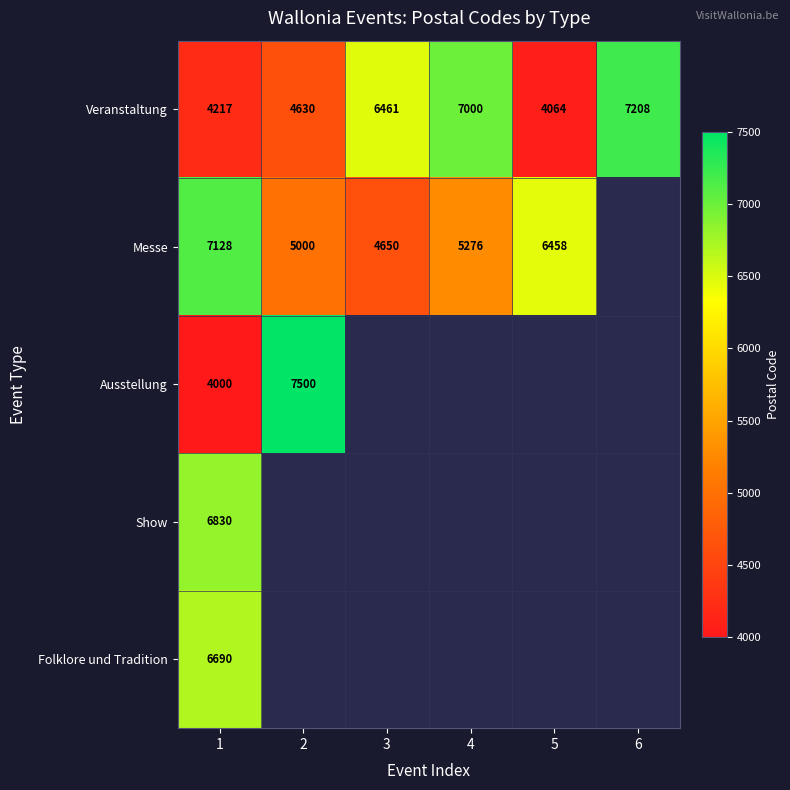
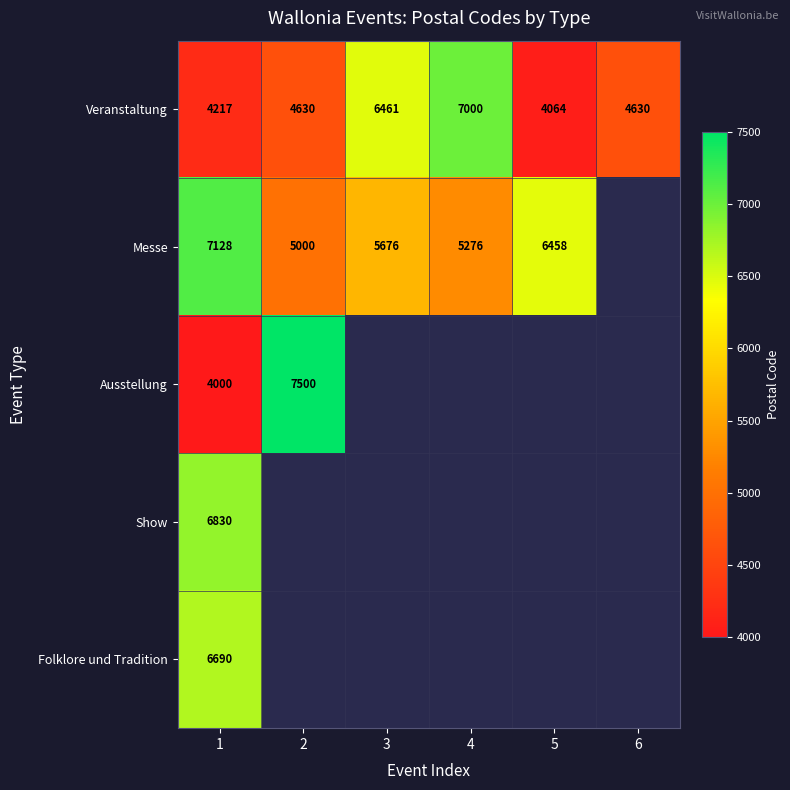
Veranstaltung, 6: 7208 -> 4630
Messe, 3: 4650 -> 5676
